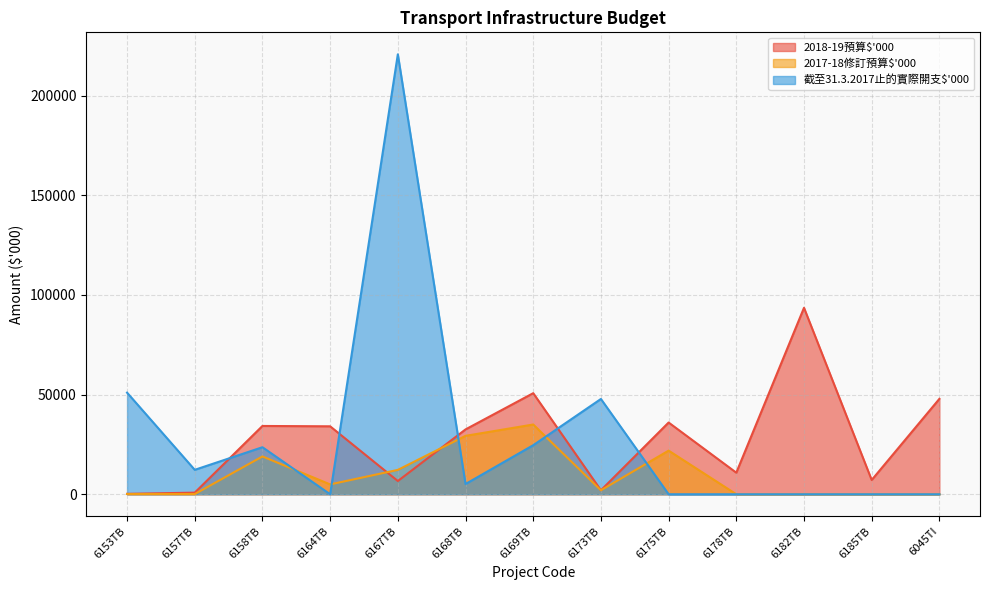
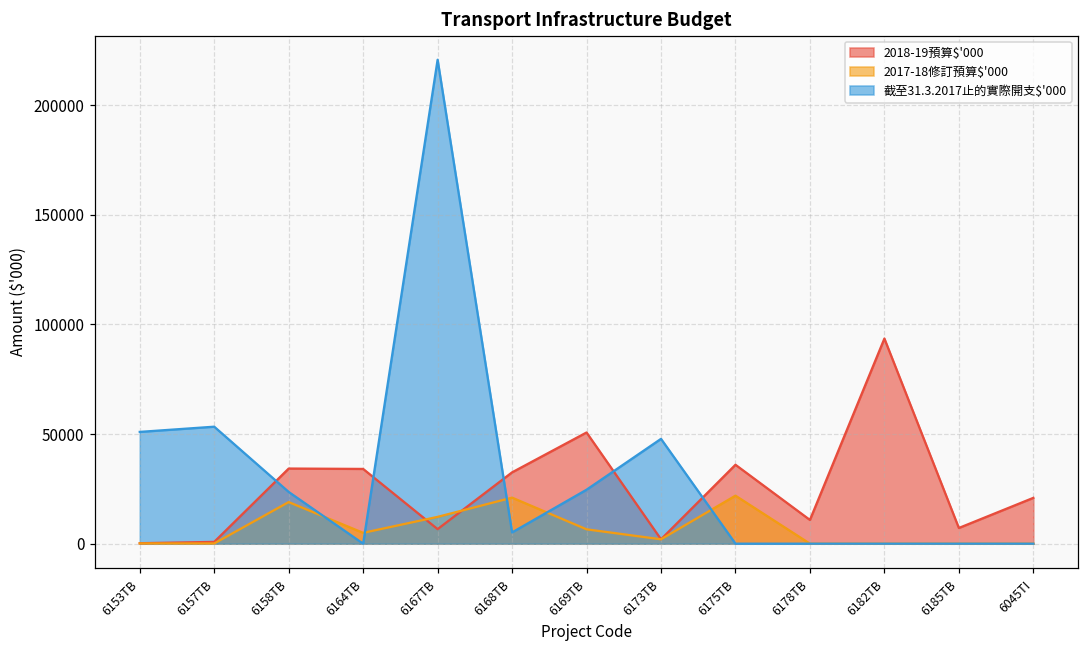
截至31.3.2017止的實際開支$'000, 6157TB: 12000 -> 53000
2017-18修訂預算$'000, 6168TB: 29000 -> 21000
2017-18修訂預算$'000, 6169TB: 35000 -> 7000
2018-19預算$'000, 6045TI: 48000 -> 21000
